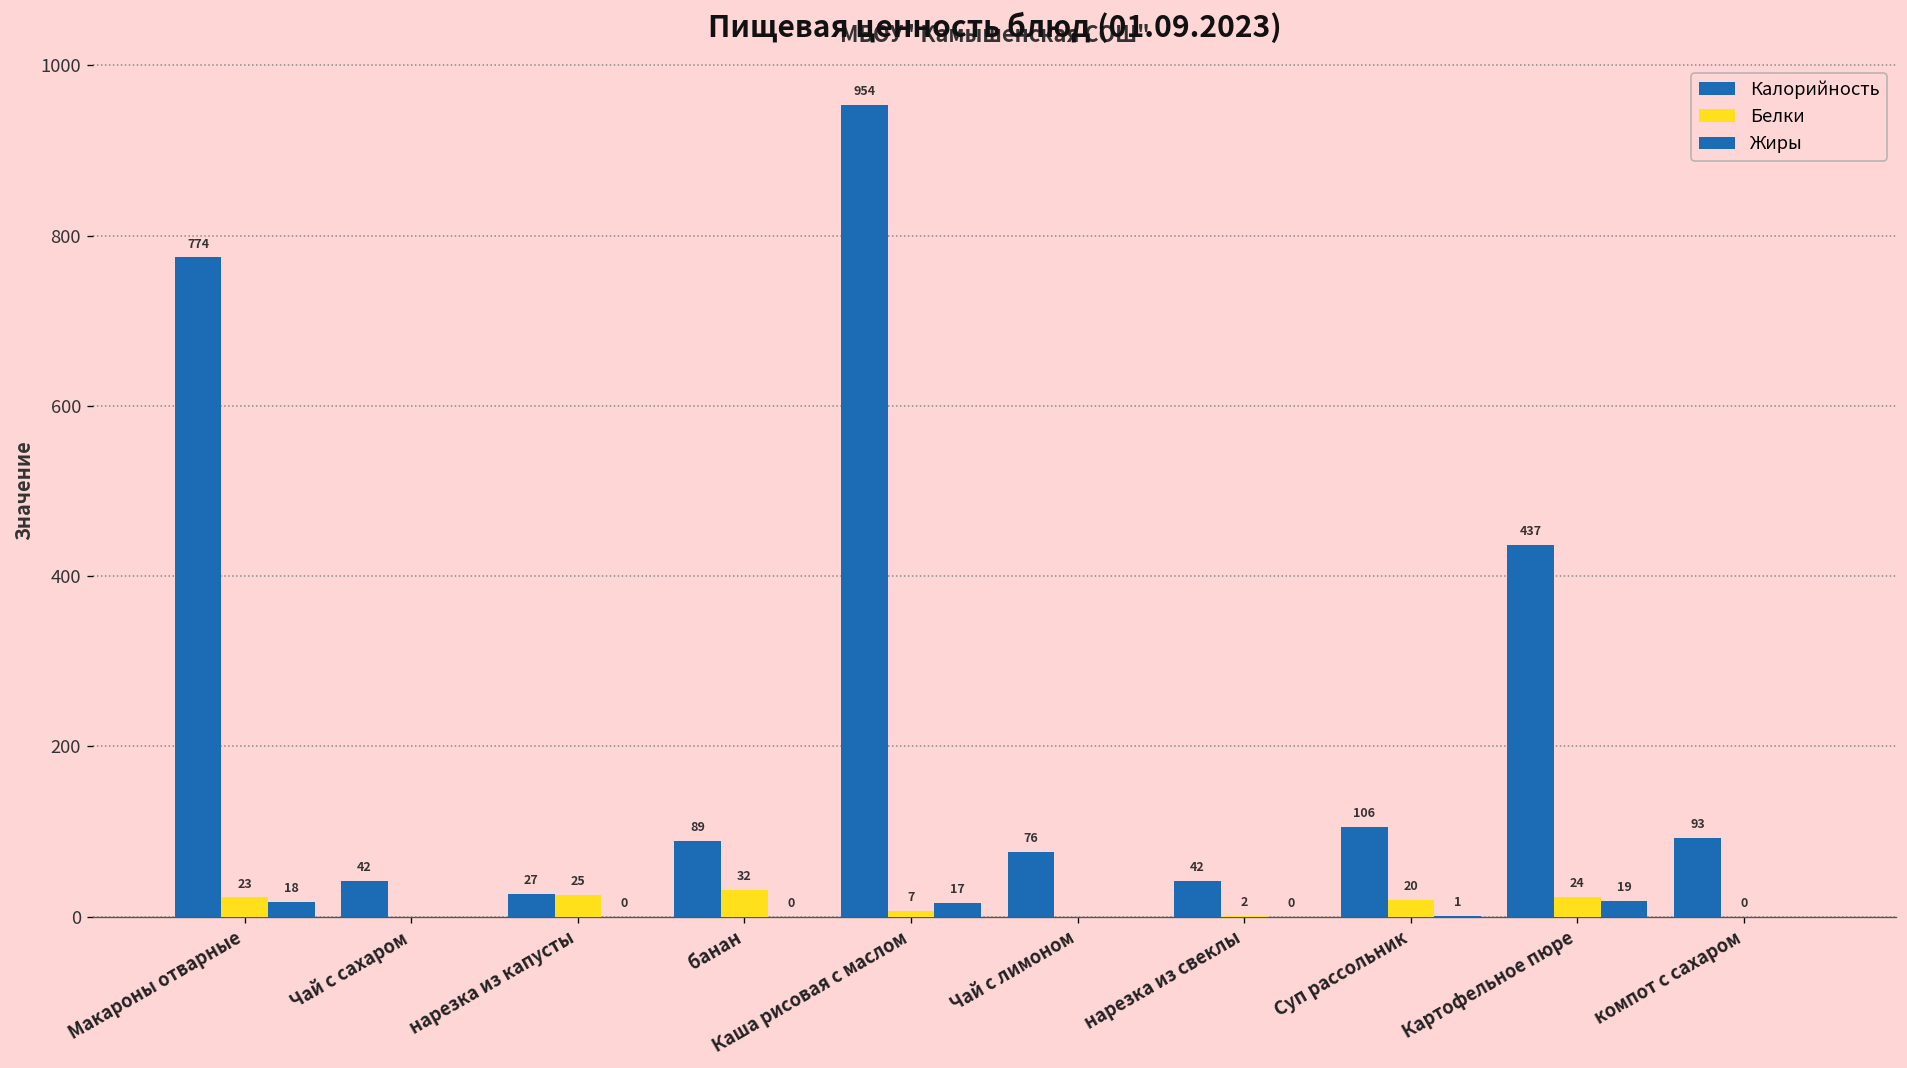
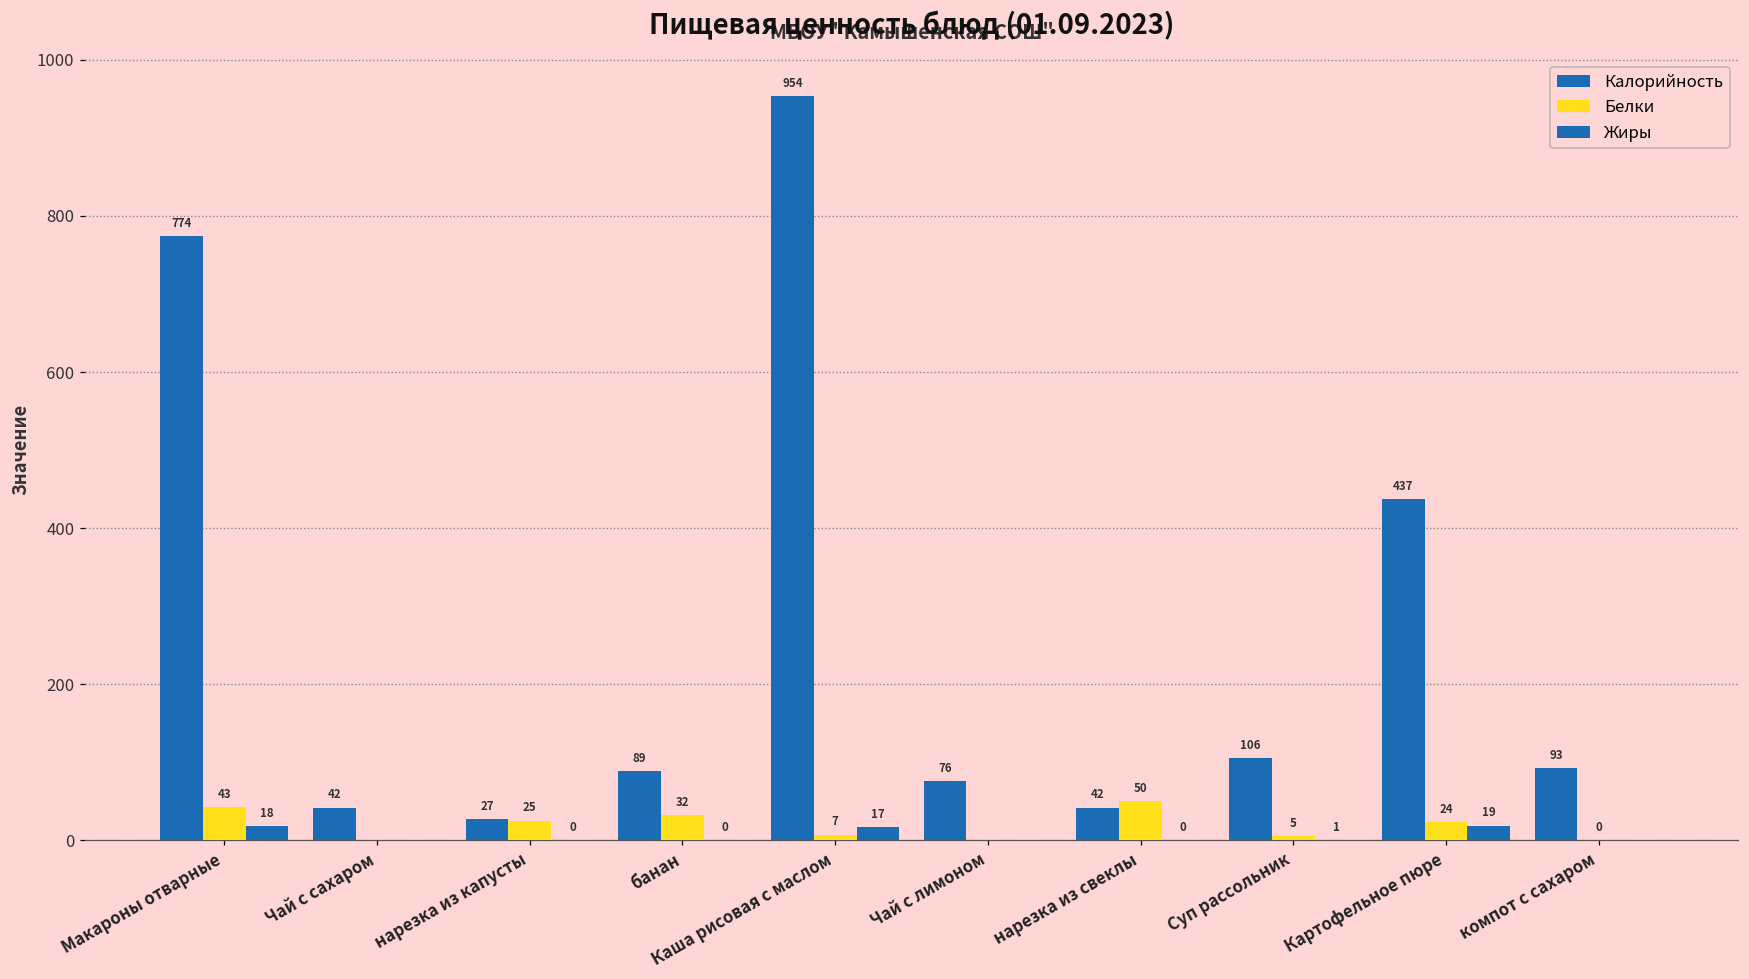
Белки, Макароны отварные: 23 -> 43
Белки, нарезка из свеклы: 2 -> 50
Белки, Суп рассольник: 20 -> 5
